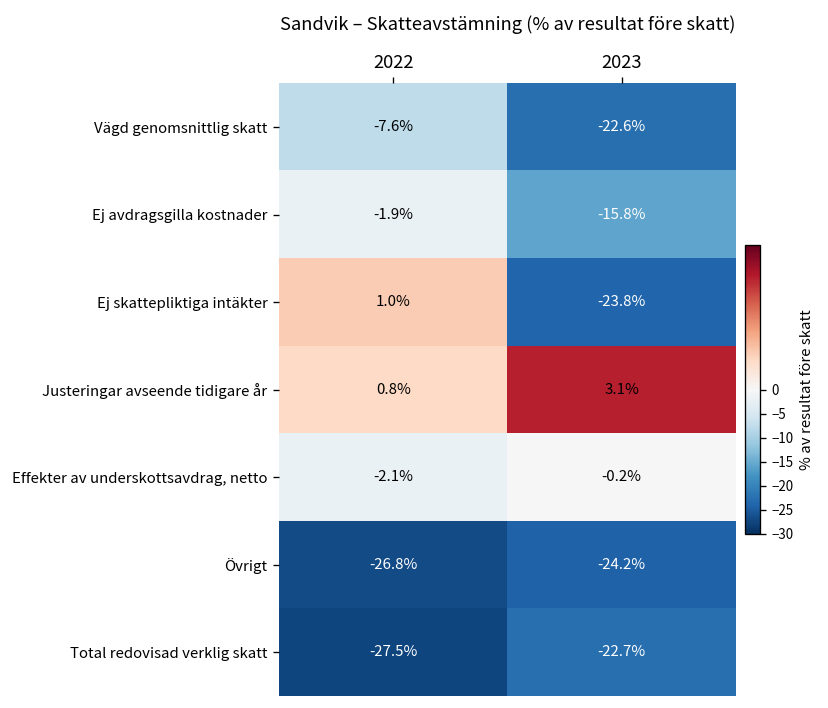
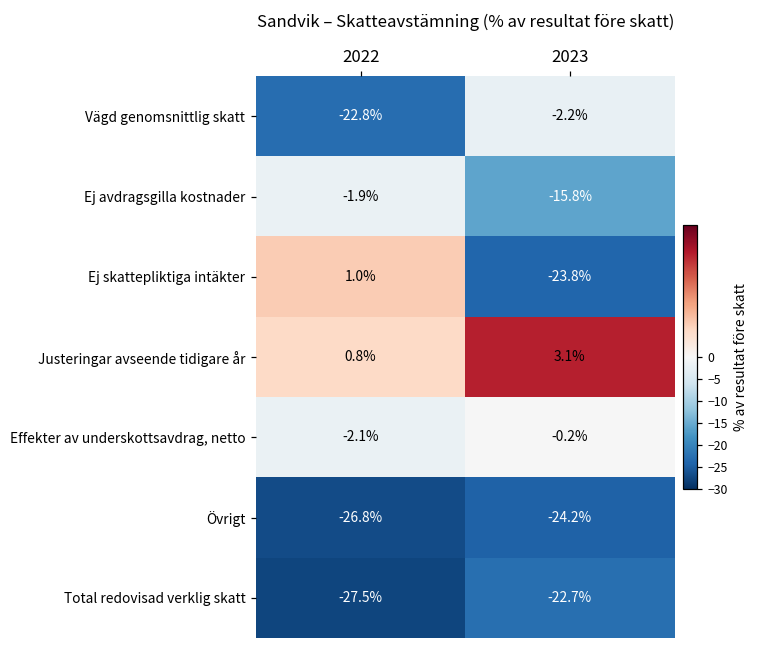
Vägd genomsnittlig skatt, 2022: -7.6% -> -22.8%
Vägd genomsnittlig skatt, 2023: -22.6% -> -2.2%
